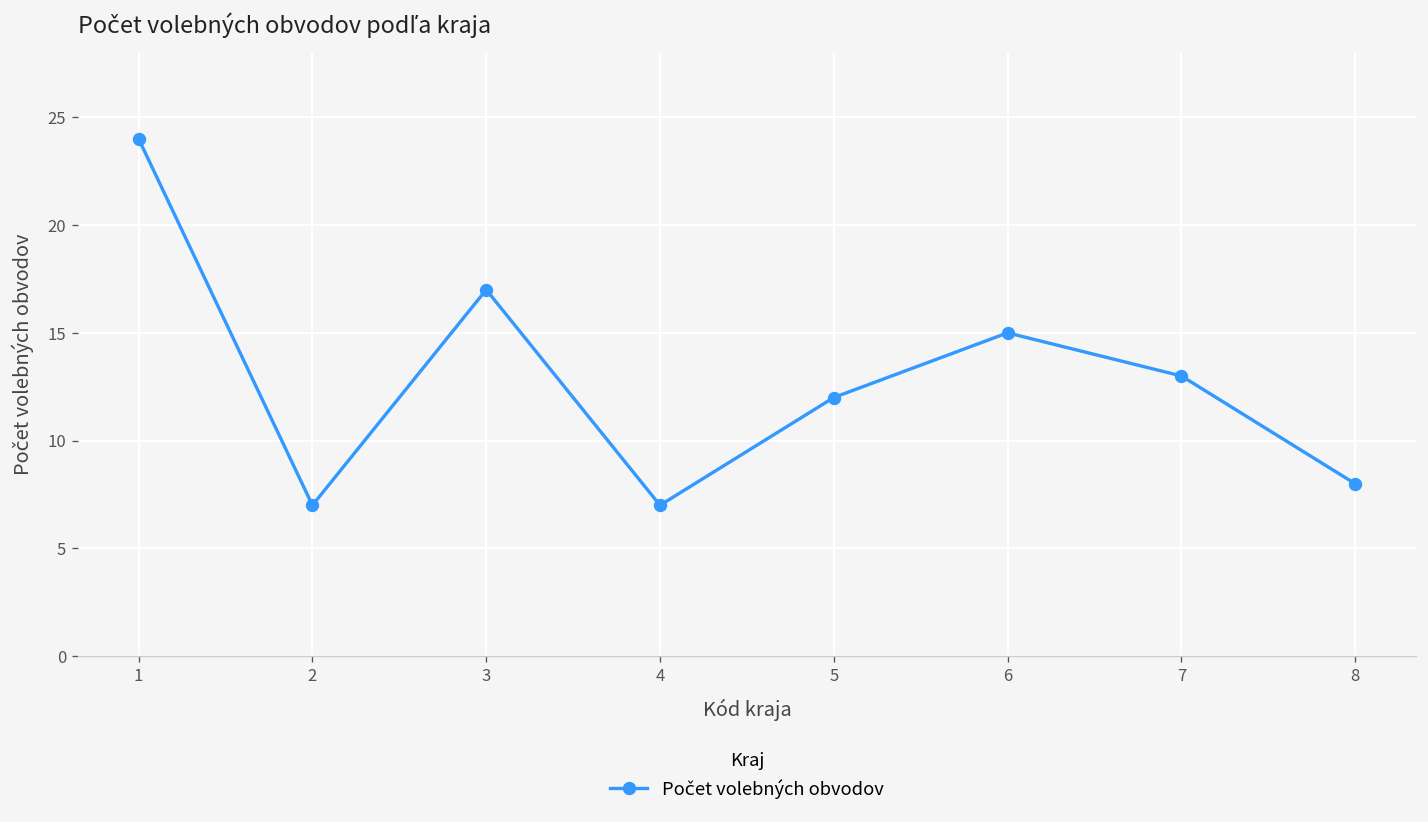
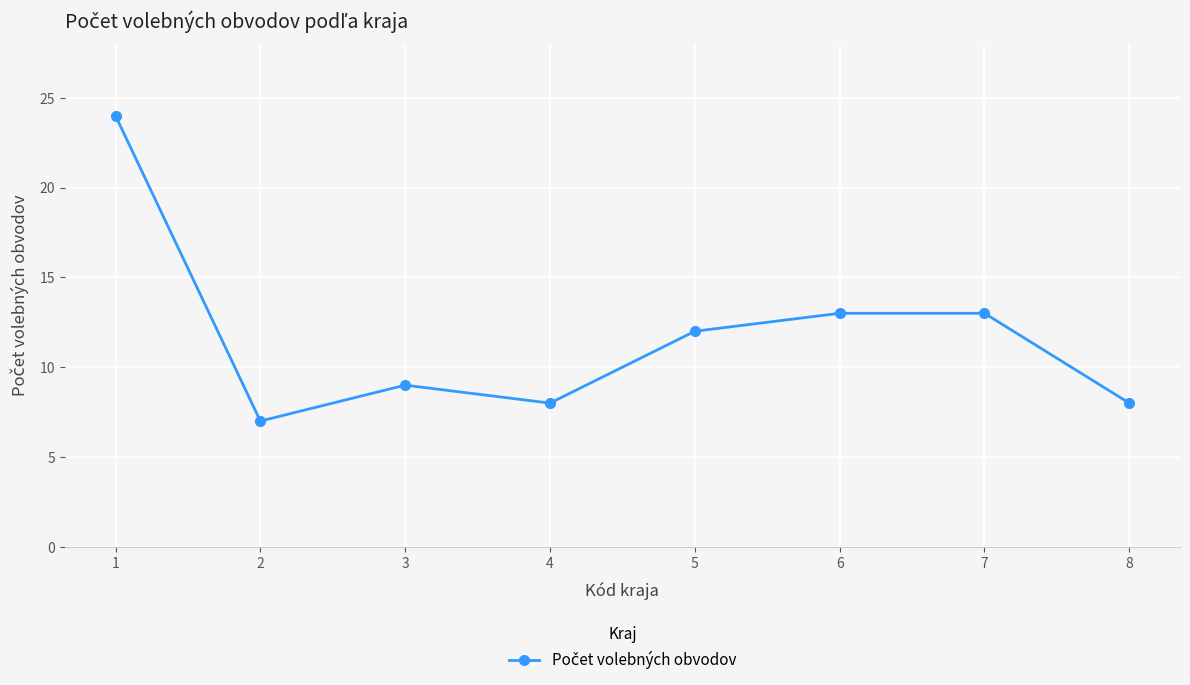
3: 17 -> 9
4: 7 -> 8
6: 15 -> 13
